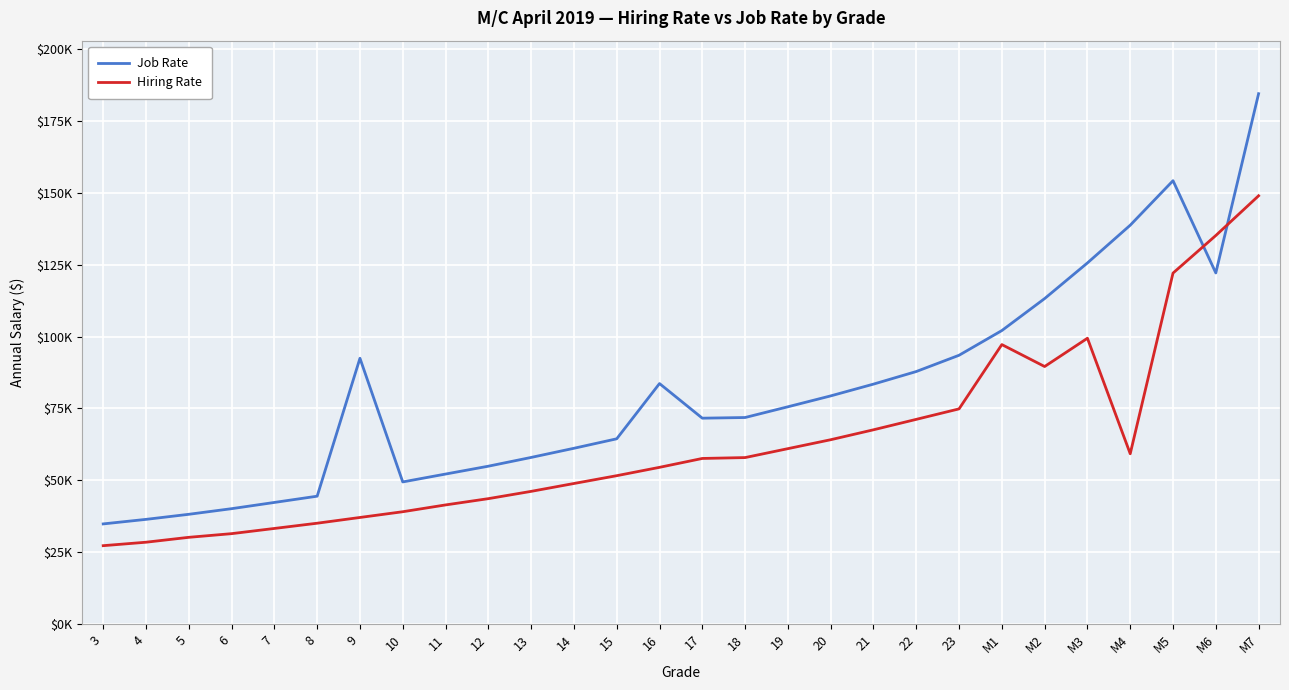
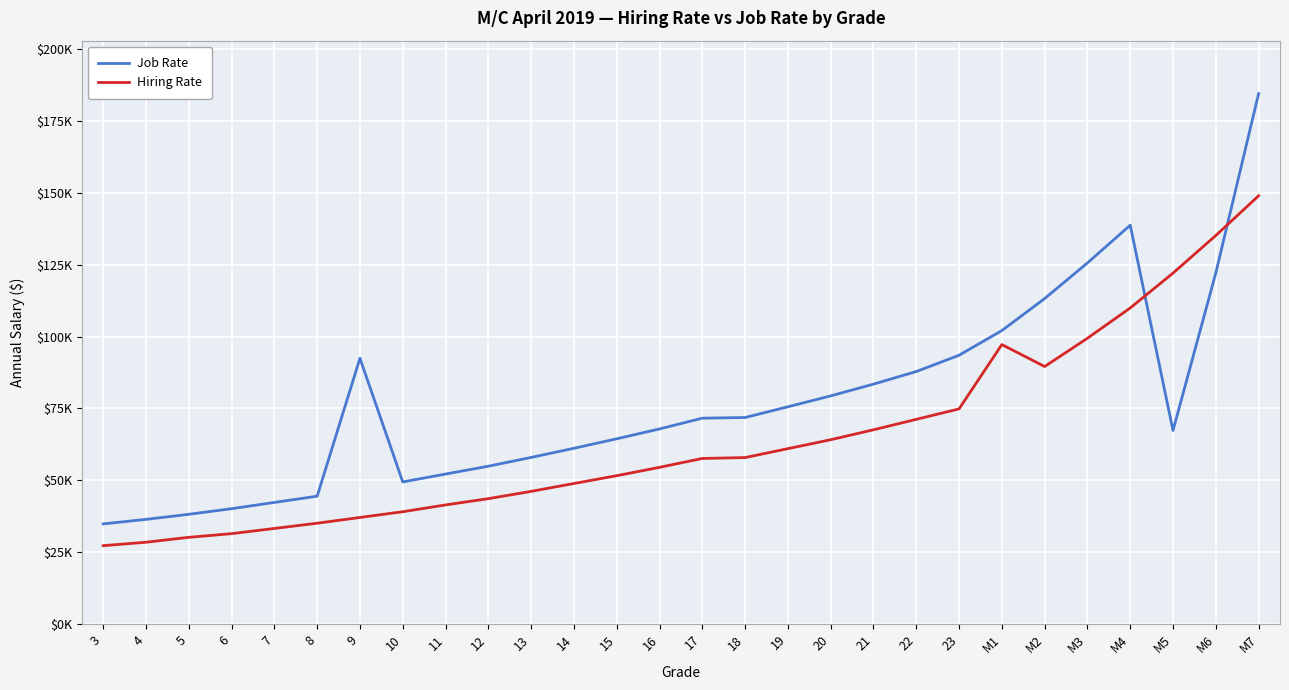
Job Rate, 16: $84000 -> $68000
Hiring Rate, M4: $59000 -> $110000
Job Rate, M5: $154000 -> $67000
